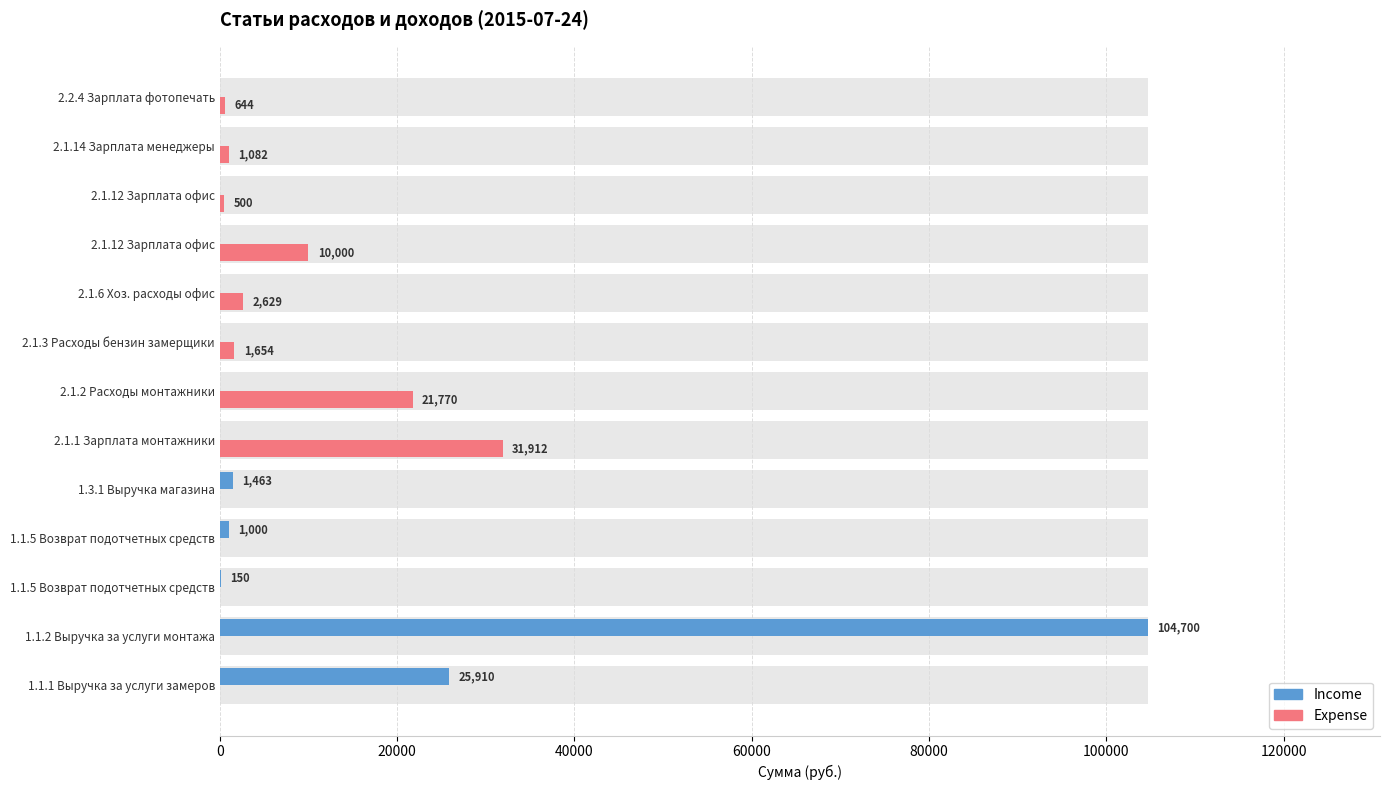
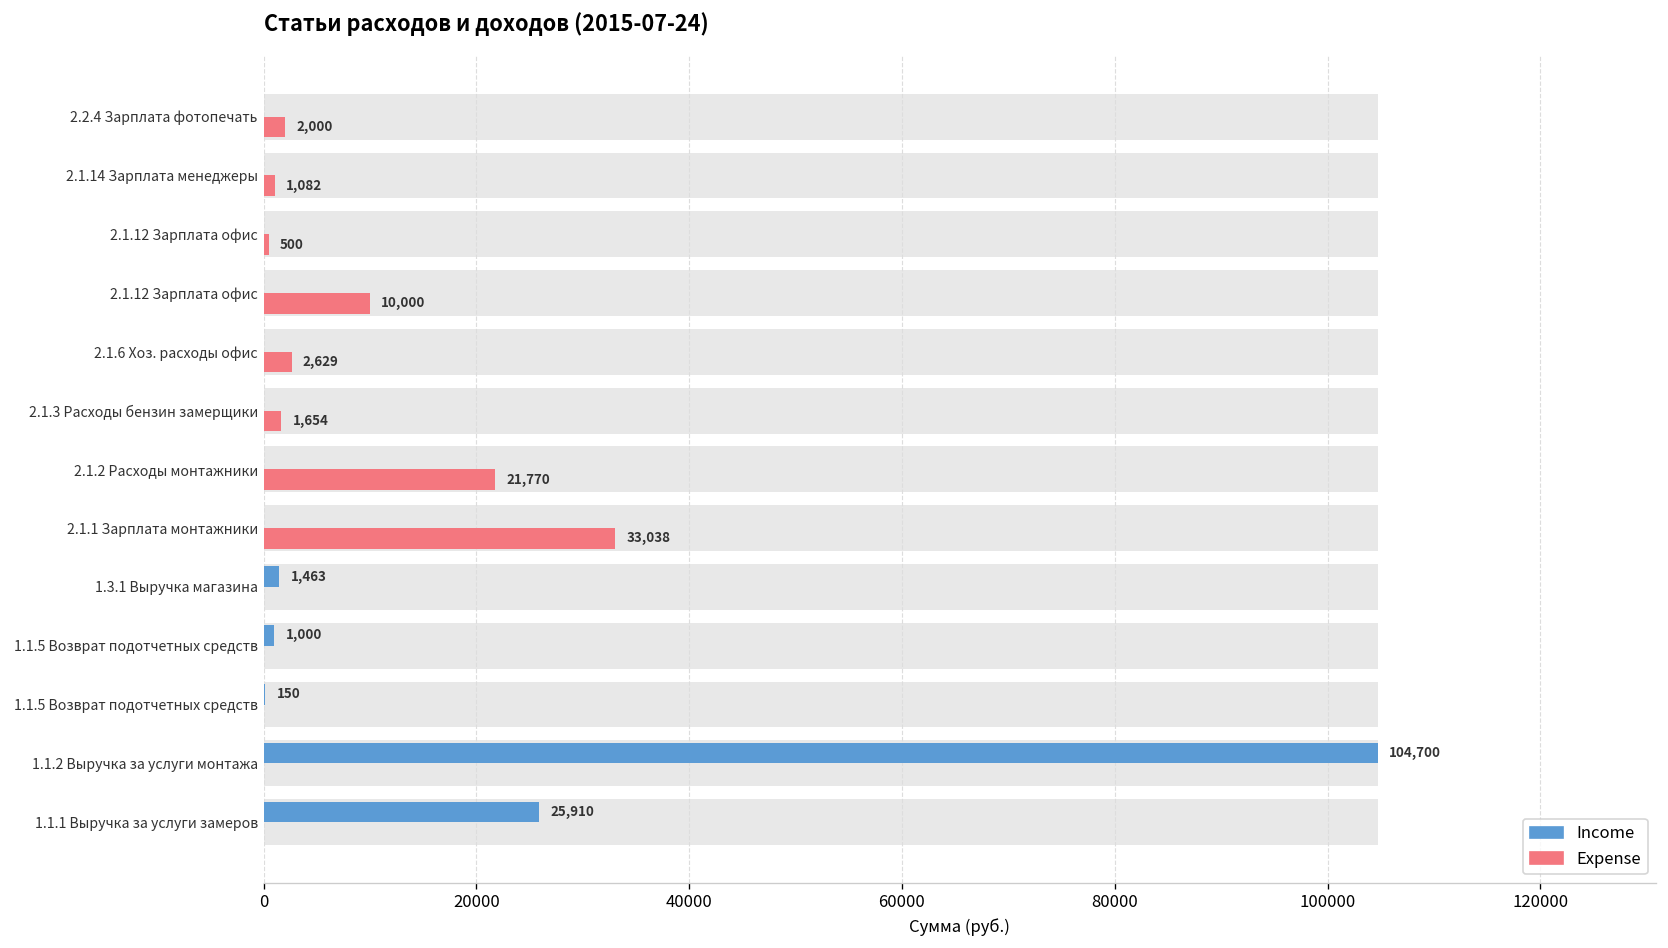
Expense, 2.2.4 Зарплата фотопечать: 644 -> 2,000
Expense, 2.1.1 Зарплата монтажники: 31,912 -> 33,038
